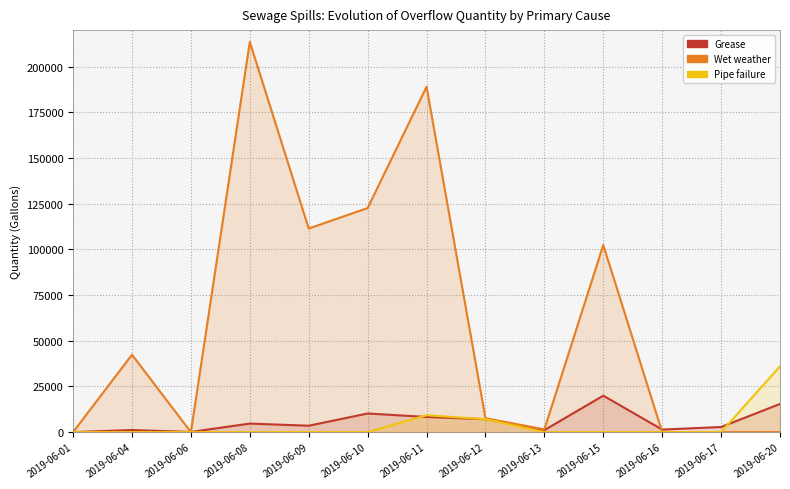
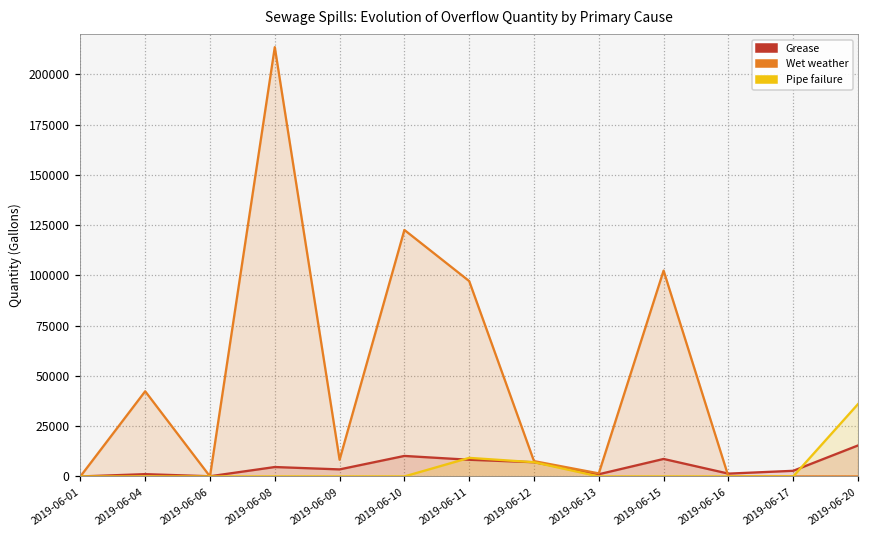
Wet weather, 2019-06-09: 111000 -> 8000
Wet weather, 2019-06-11: 189000 -> 97000
Grease, 2019-06-15: 20000 -> 9000
